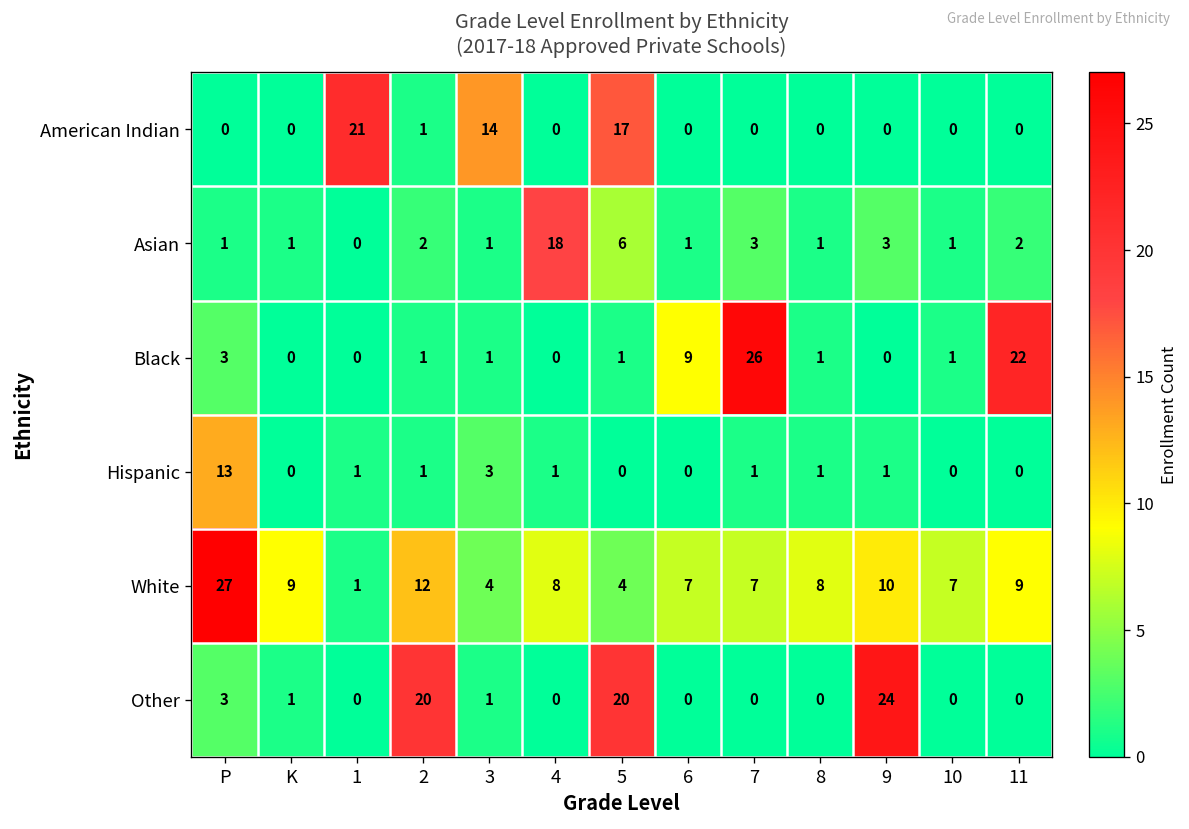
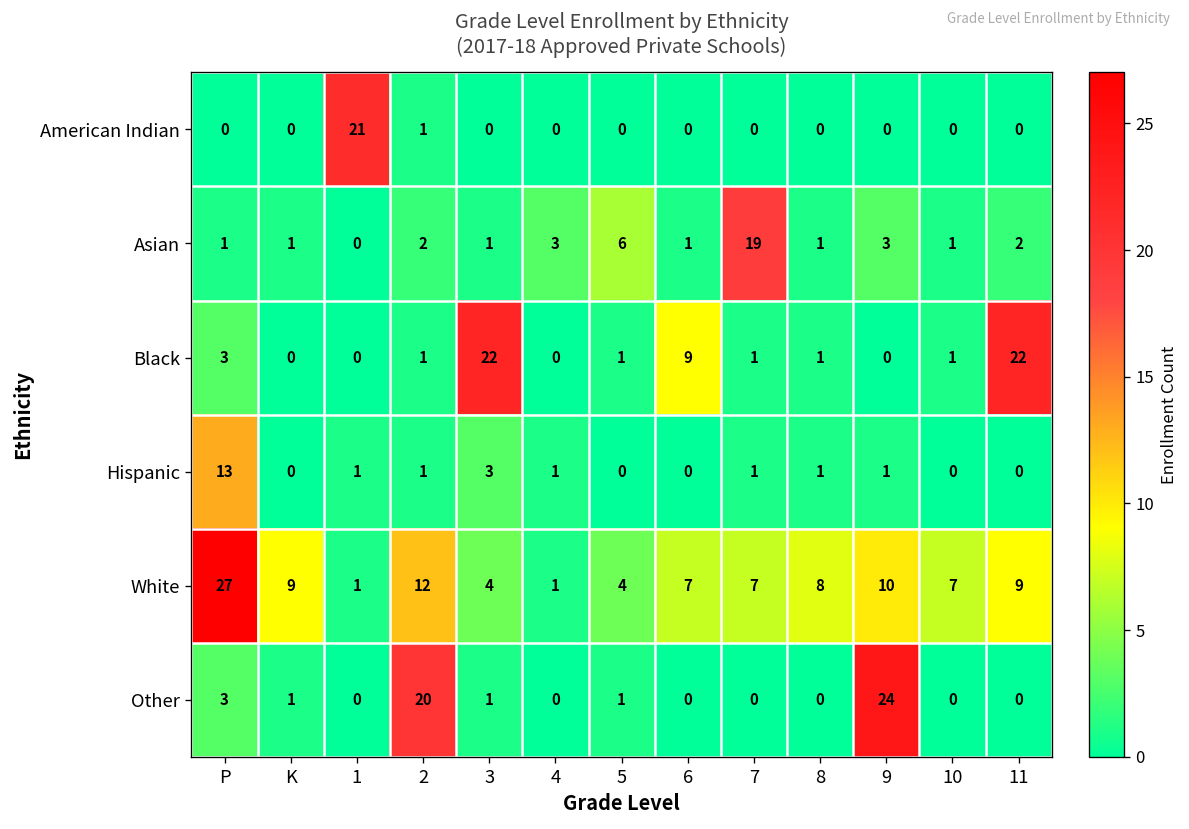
American Indian, 3: 14 -> 0
American Indian, 5: 17 -> 0
Asian, 4: 18 -> 3
Asian, 7: 3 -> 19
Black, 3: 1 -> 22
Black, 7: 26 -> 1
White, 4: 8 -> 1
Other, 5: 20 -> 1
